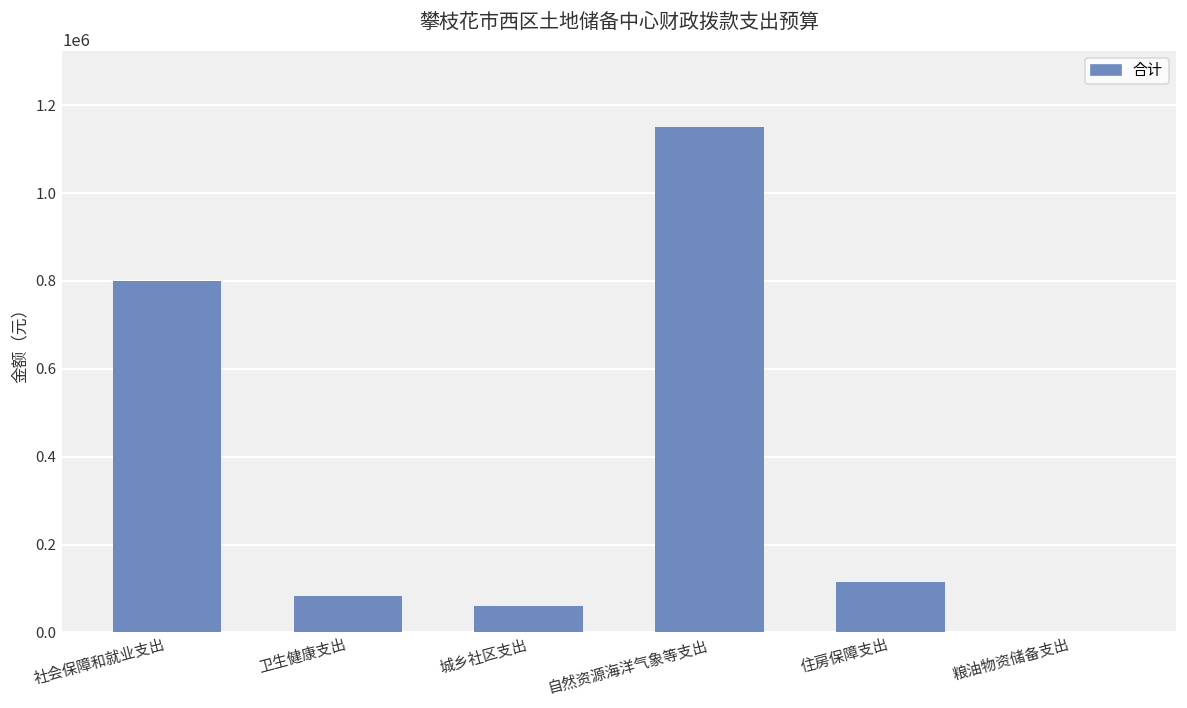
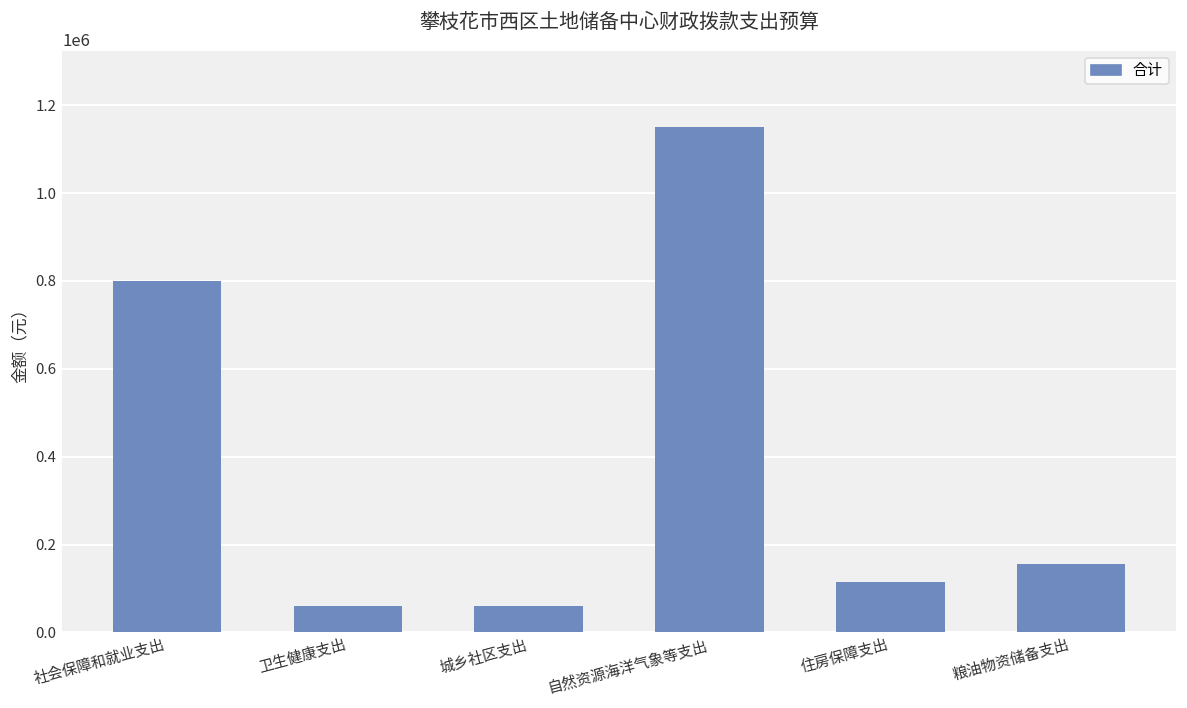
卫生健康支出: 80000 -> 60000
粮油物资储备支出: 0 -> 160000
